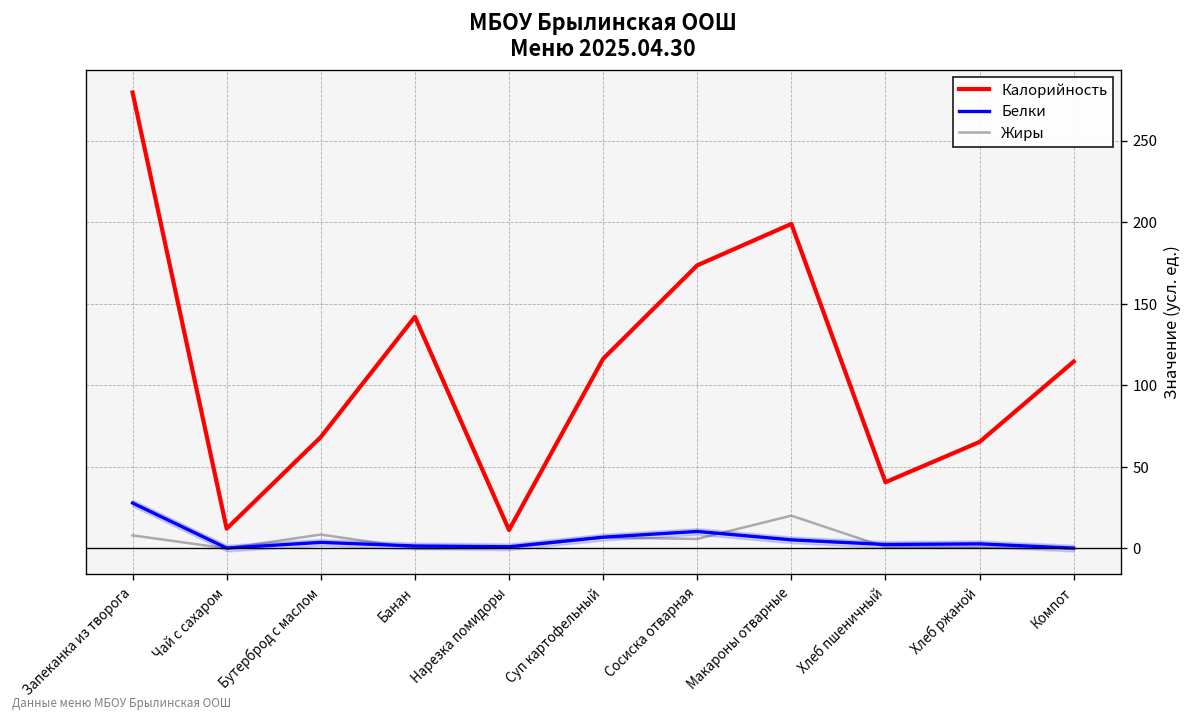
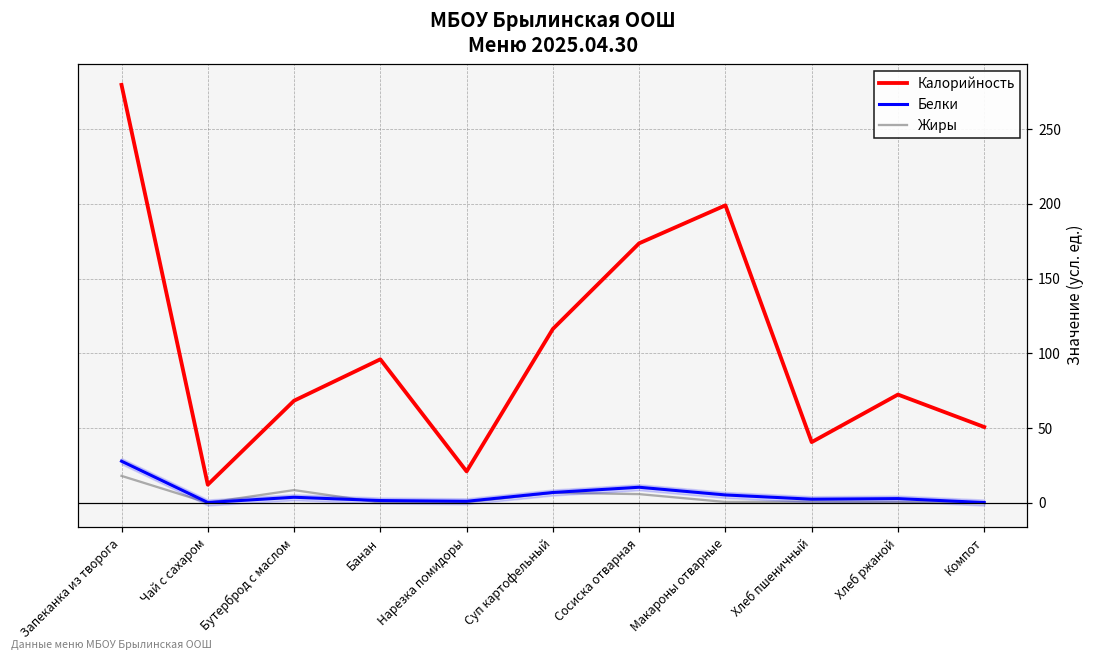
Жиры, Запеканка из творога: 8 -> 18
Калорийность, Банан: 142 -> 96
Калорийность, Нарезка помидоры: 11 -> 21
Жиры, Макароны отварные: 20 -> 1
Калорийность, Хлеб ржаной: 65 -> 72
Калорийность, Компот: 115 -> 51
